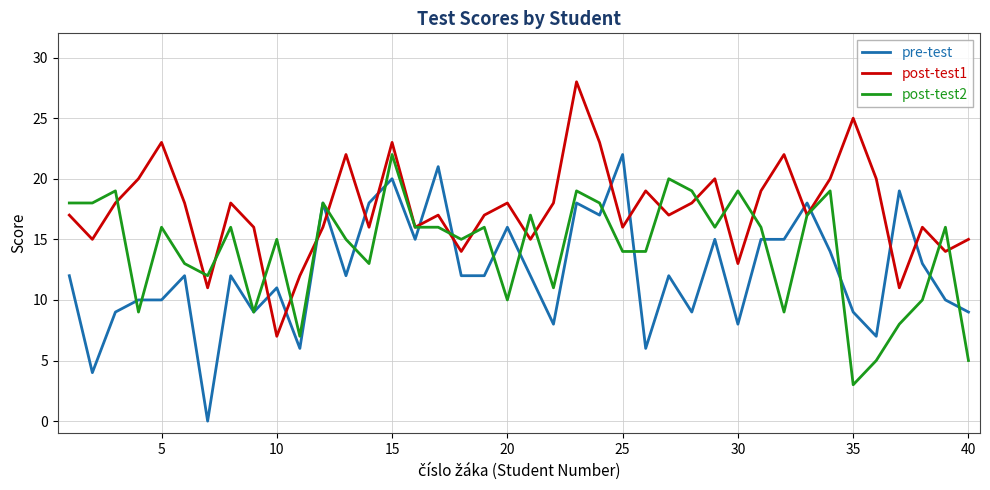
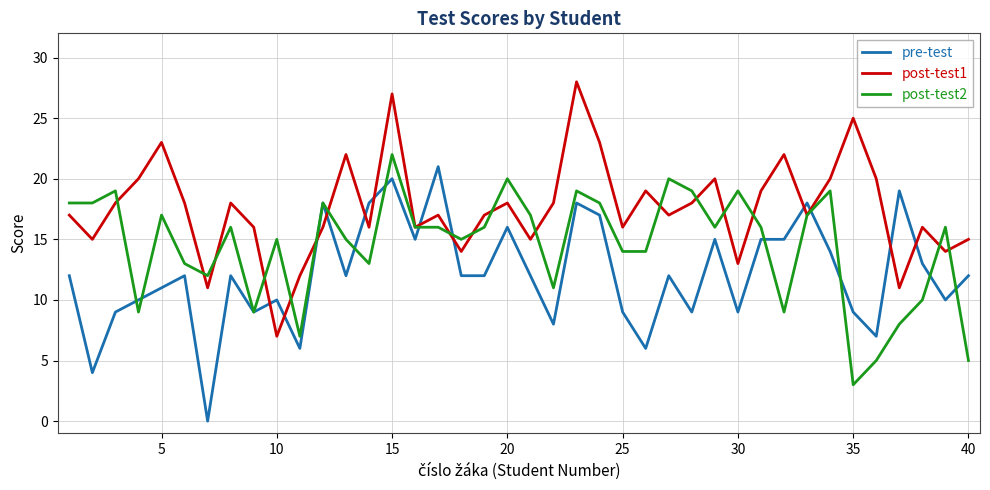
pre-test, 5: 10 -> 11
post-test2, 5: 16 -> 17
pre-test, 10: 11 -> 10
post-test1, 15: 23 -> 27
post-test2, 20: 10 -> 20
pre-test, 25: 22 -> 9
pre-test, 30: 8 -> 9
pre-test, 40: 9 -> 12
